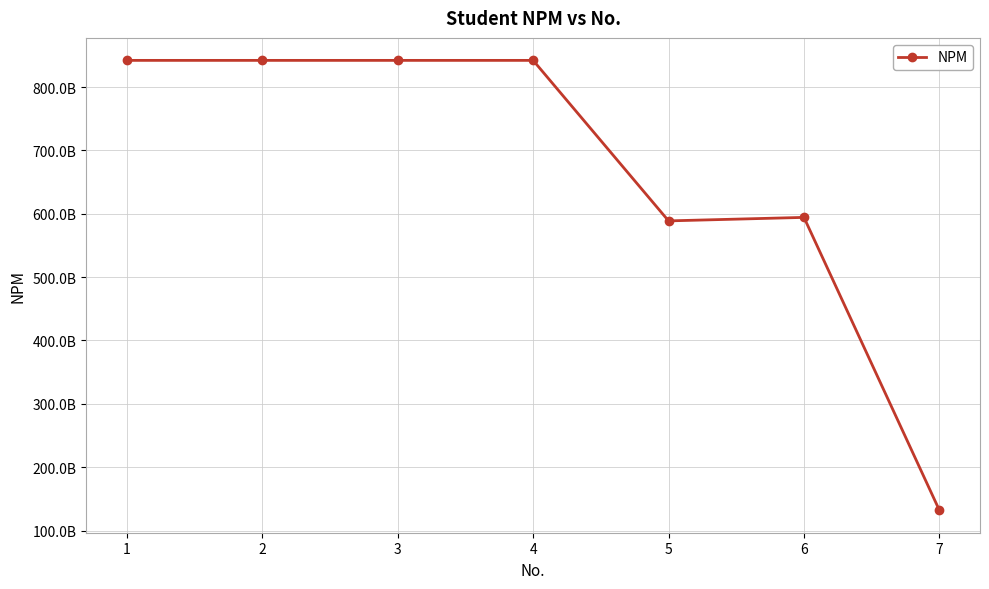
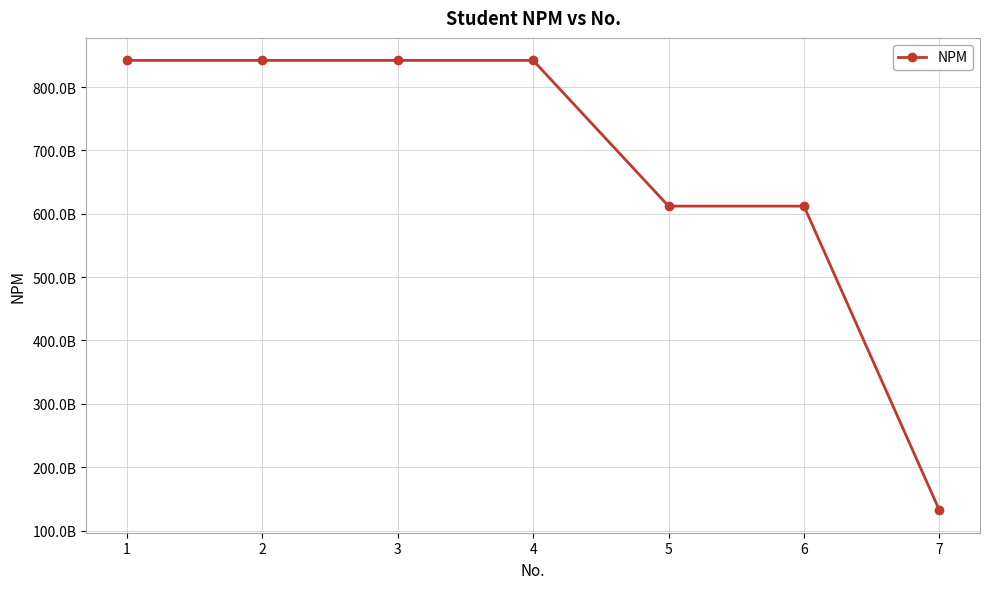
5: 590000000000 -> 610000000000
6: 590000000000 -> 610000000000
